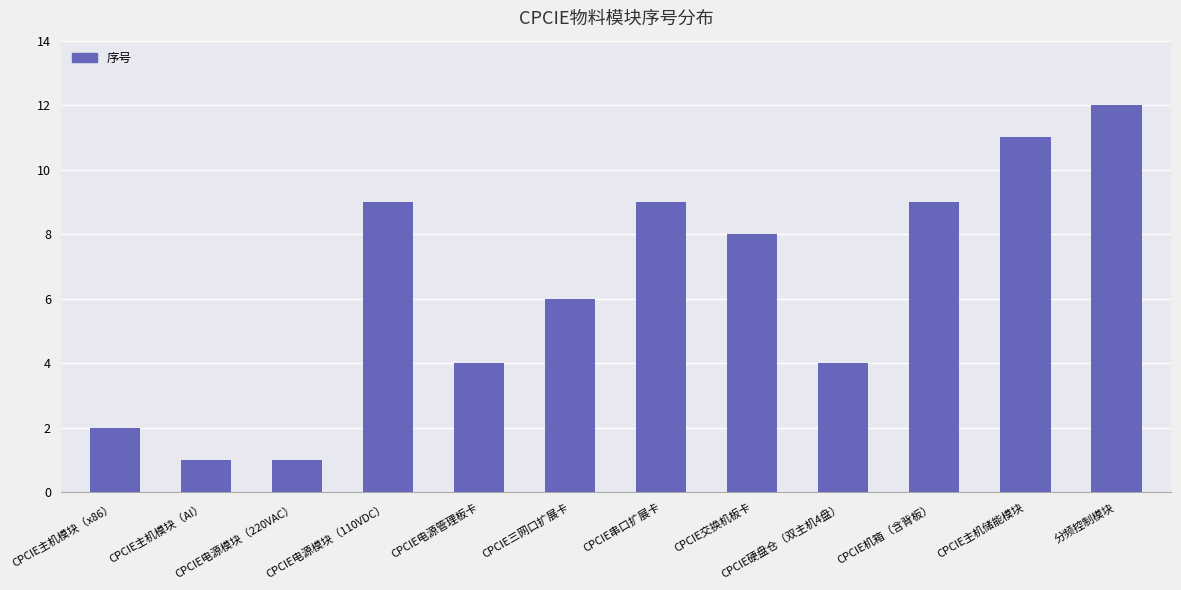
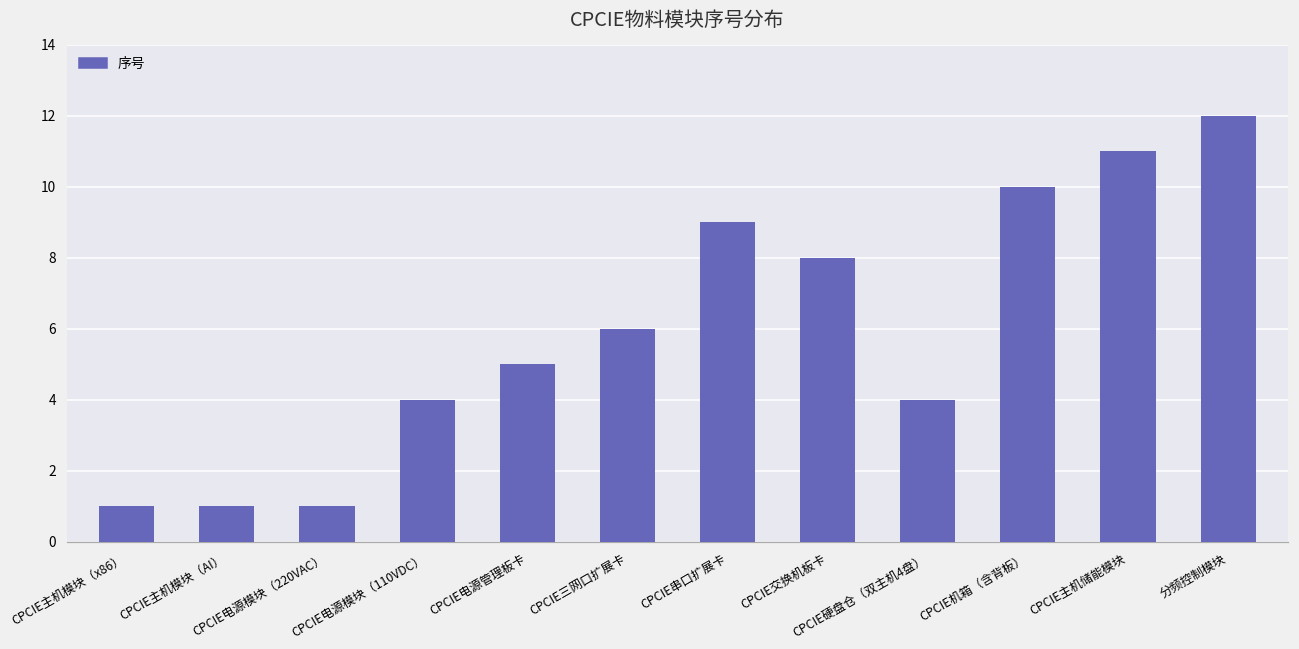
CPCIE主机模块（x86）: 2 -> 1
CPCIE电源模块（110VDC）: 9 -> 4
CPCIE电源管理板卡: 4 -> 5
CPCIE机箱（含背板）: 9 -> 10
